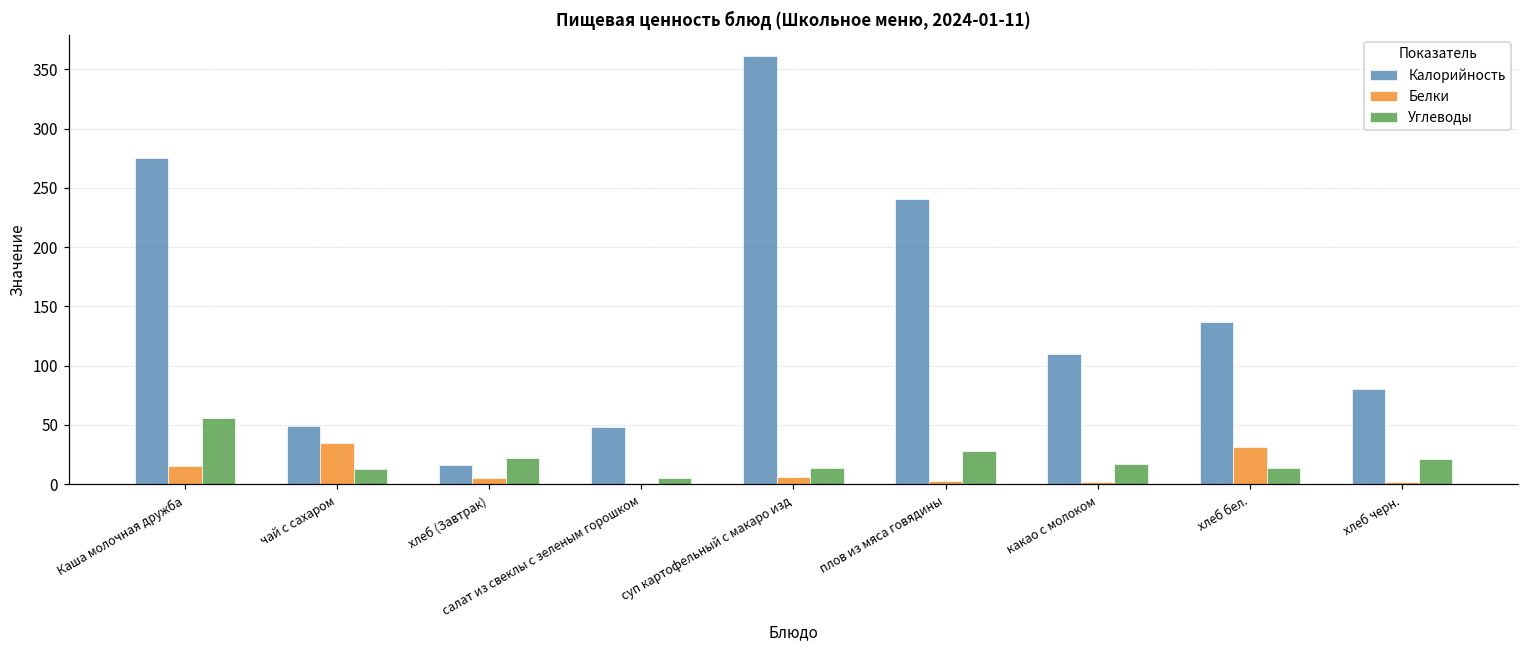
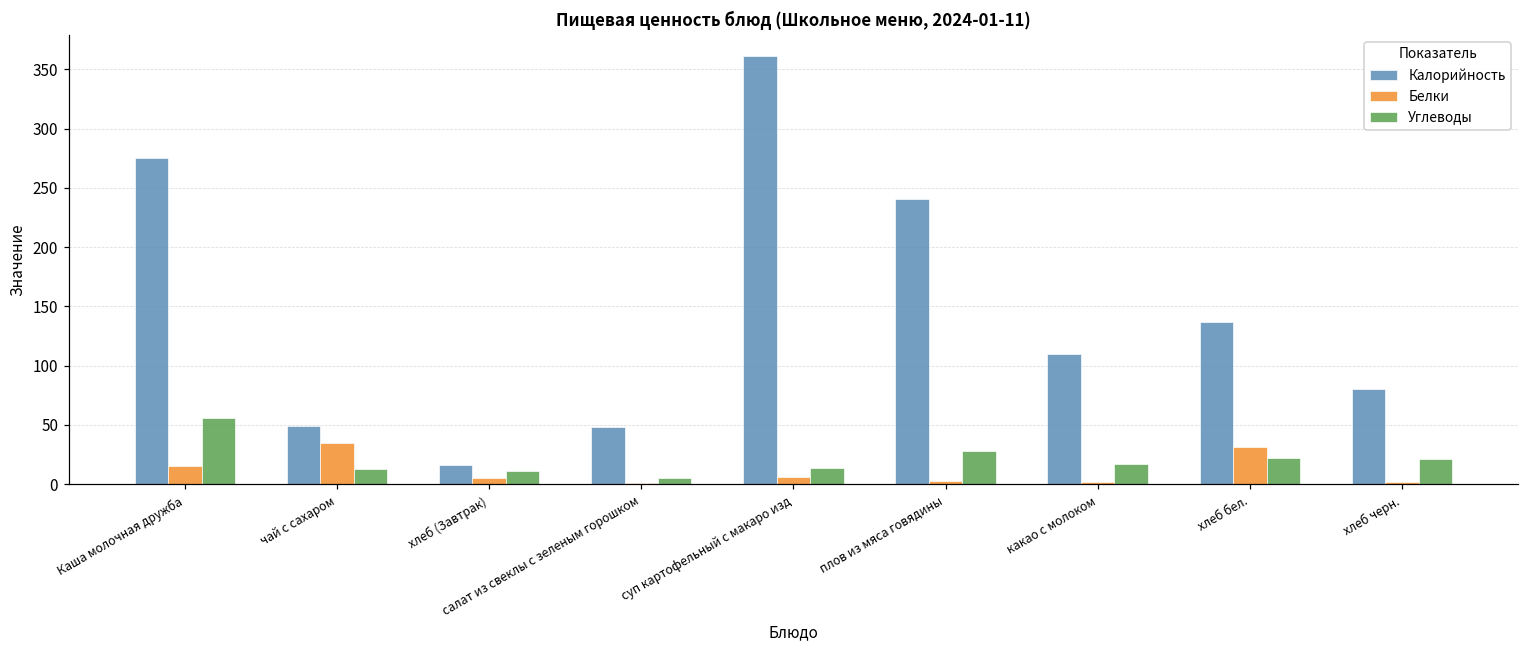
Углеводы, хлеб (Завтрак): 22 -> 11
Углеводы, хлеб бел.: 14 -> 22
